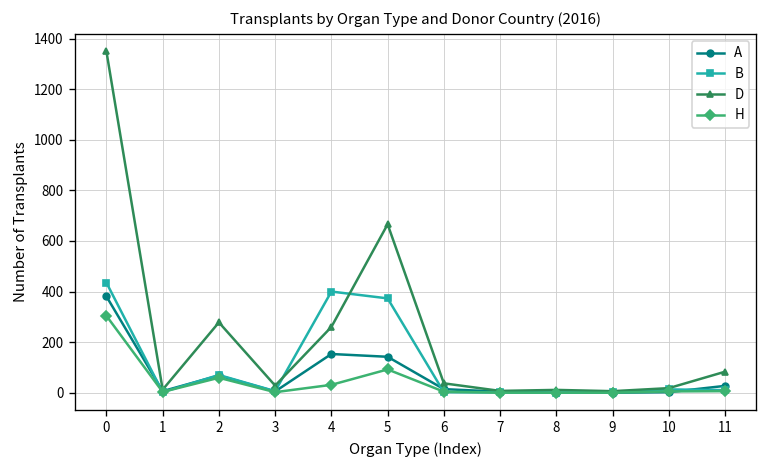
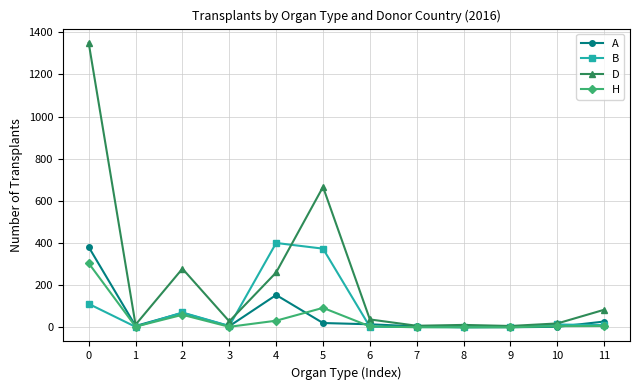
B, 0: 440 -> 110
A, 5: 140 -> 20
